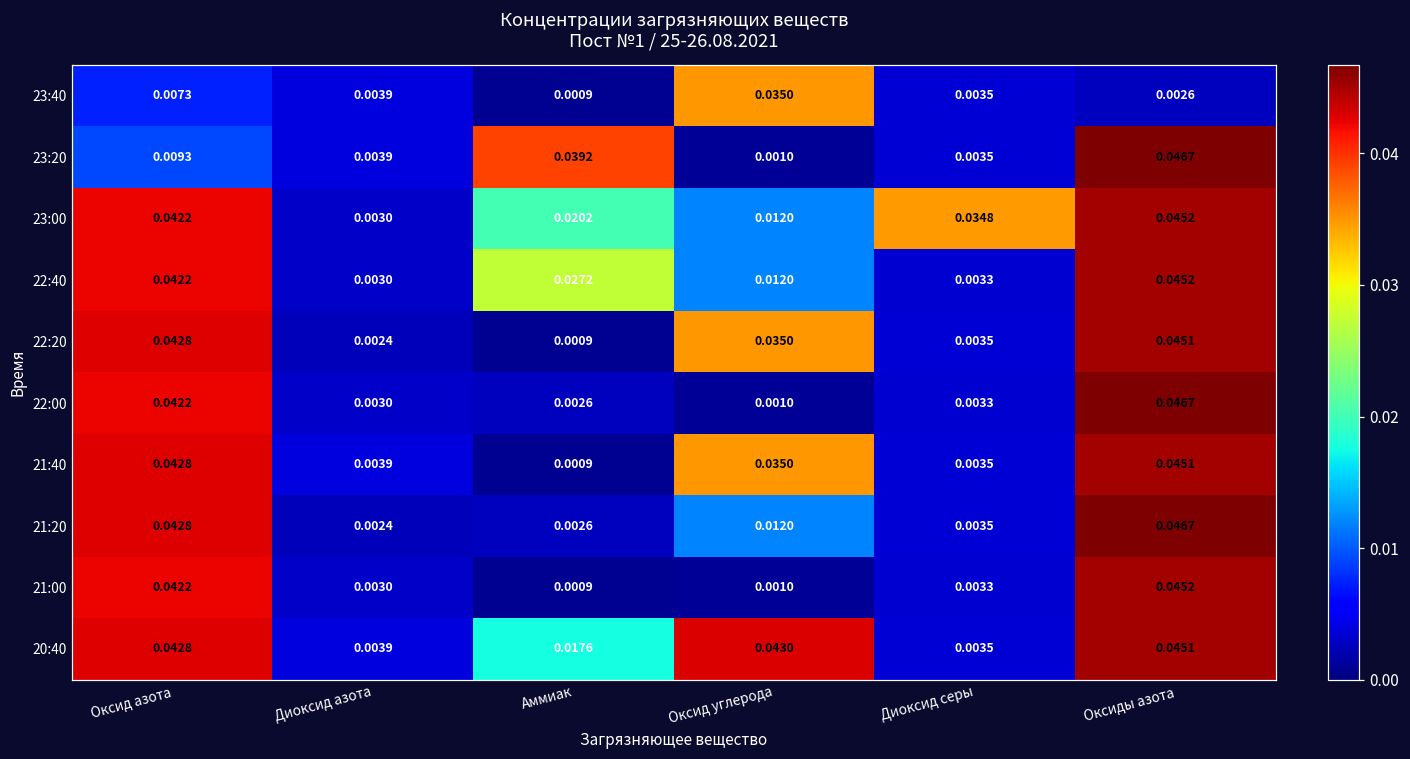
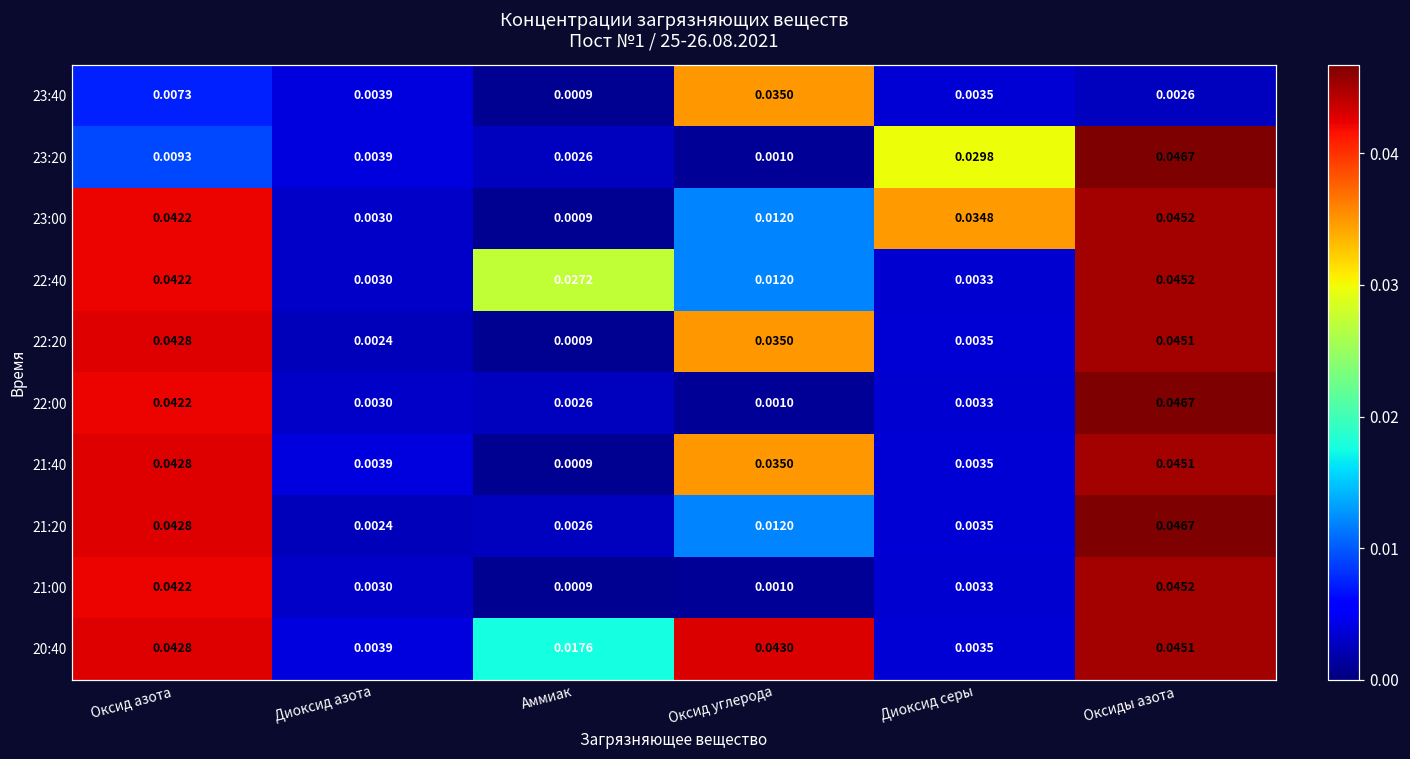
23:20, Аммиак: 0.0392 -> 0.0026
23:20, Диоксид серы: 0.0035 -> 0.0298
23:00, Аммиак: 0.0202 -> 0.0009
